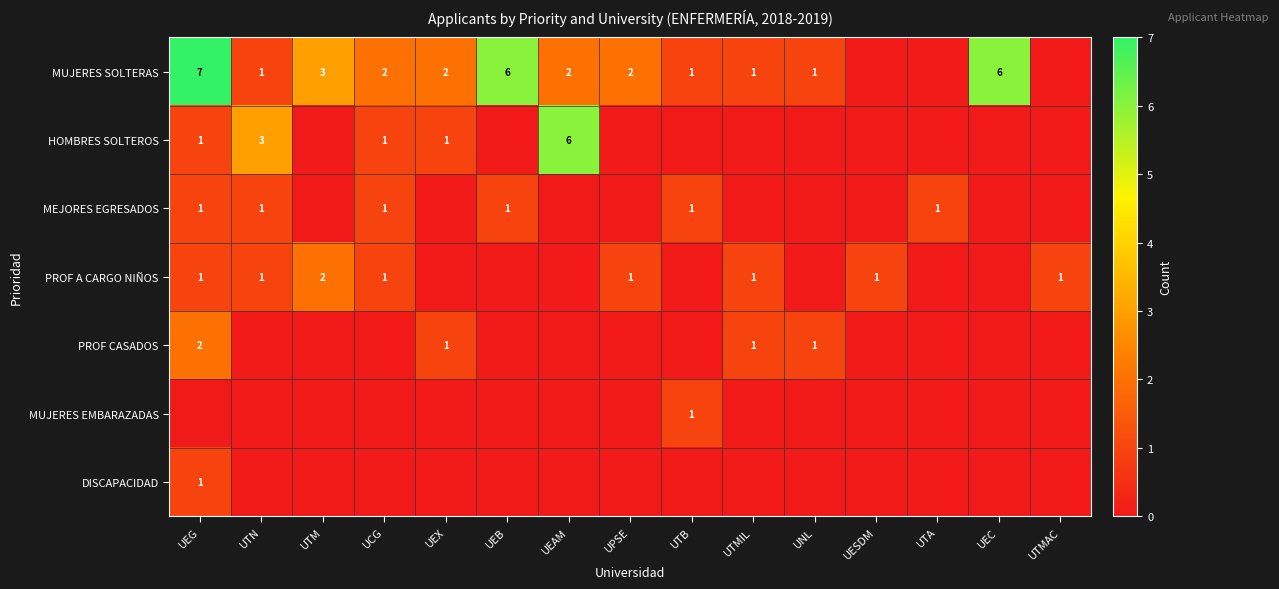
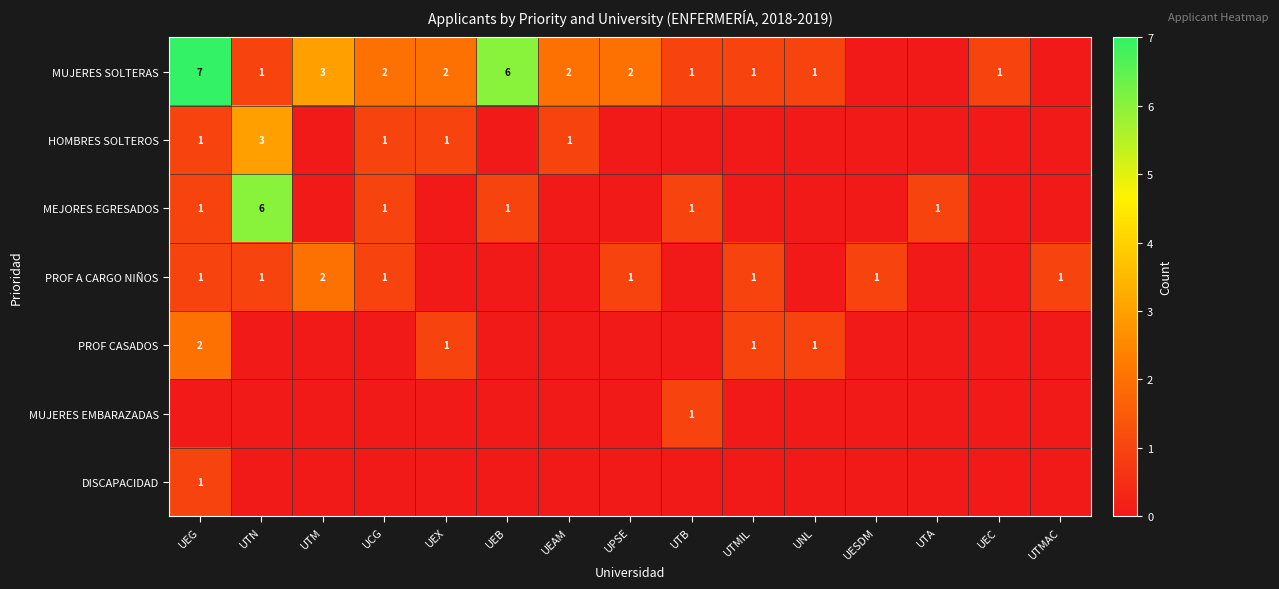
MUJERES SOLTERAS, UEC: 6 -> 1
HOMBRES SOLTEROS, UEAM: 6 -> 1
MEJORES EGRESADOS, UTN: 1 -> 6
